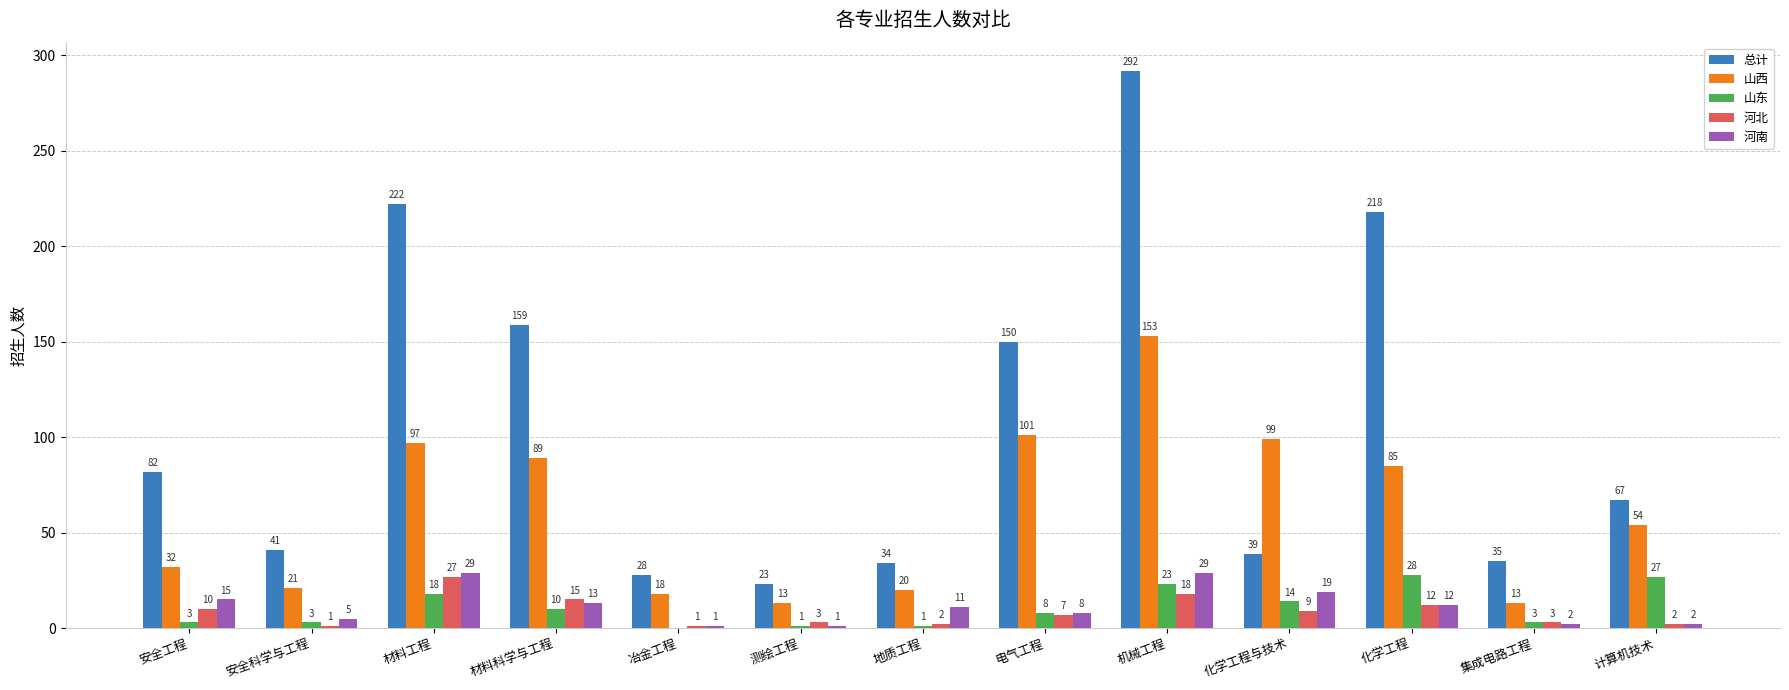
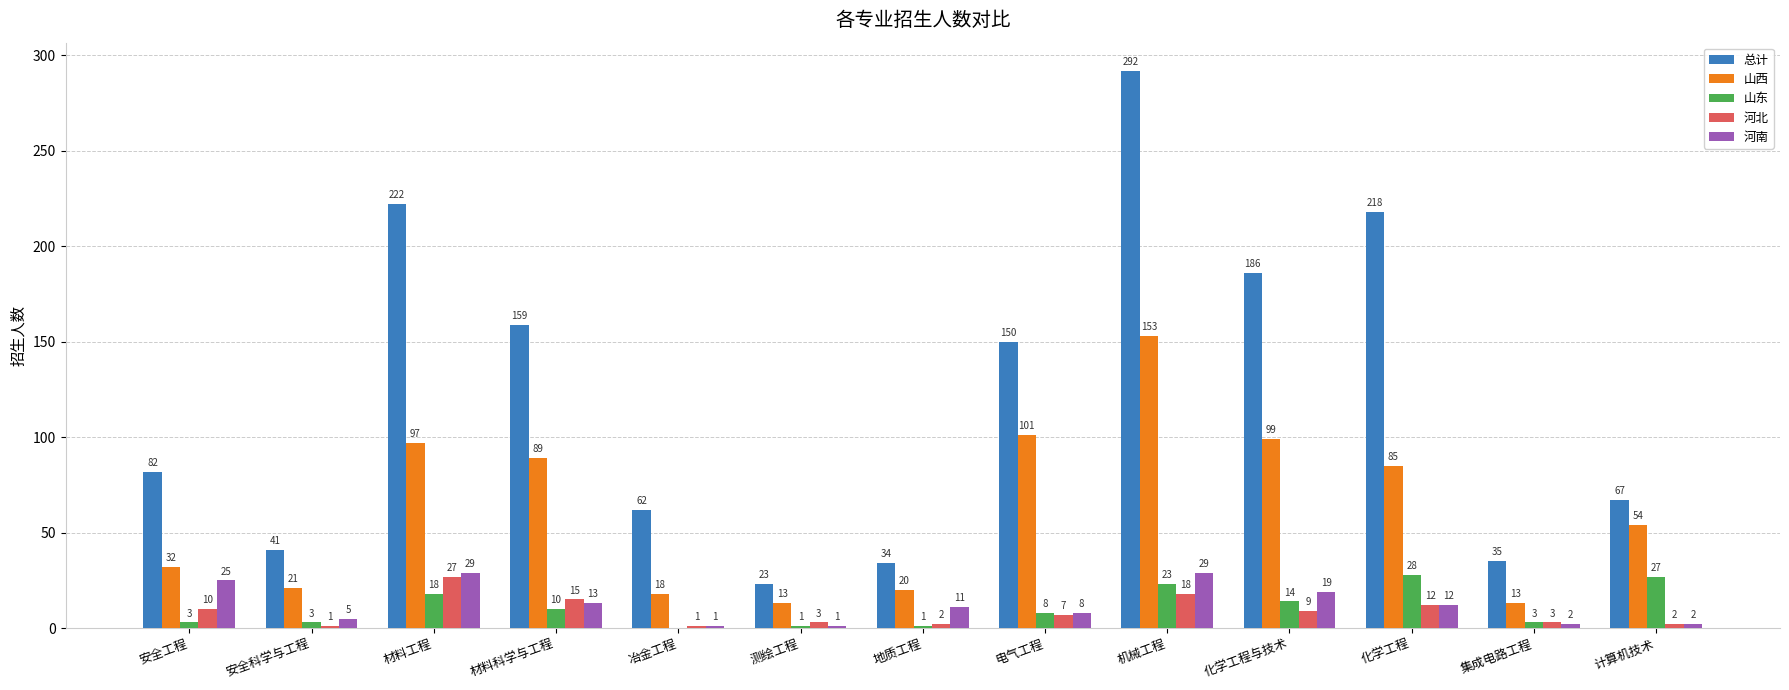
河南, 安全工程: 15 -> 25
总计, 冶金工程: 28 -> 62
总计, 化学工程与技术: 39 -> 186
